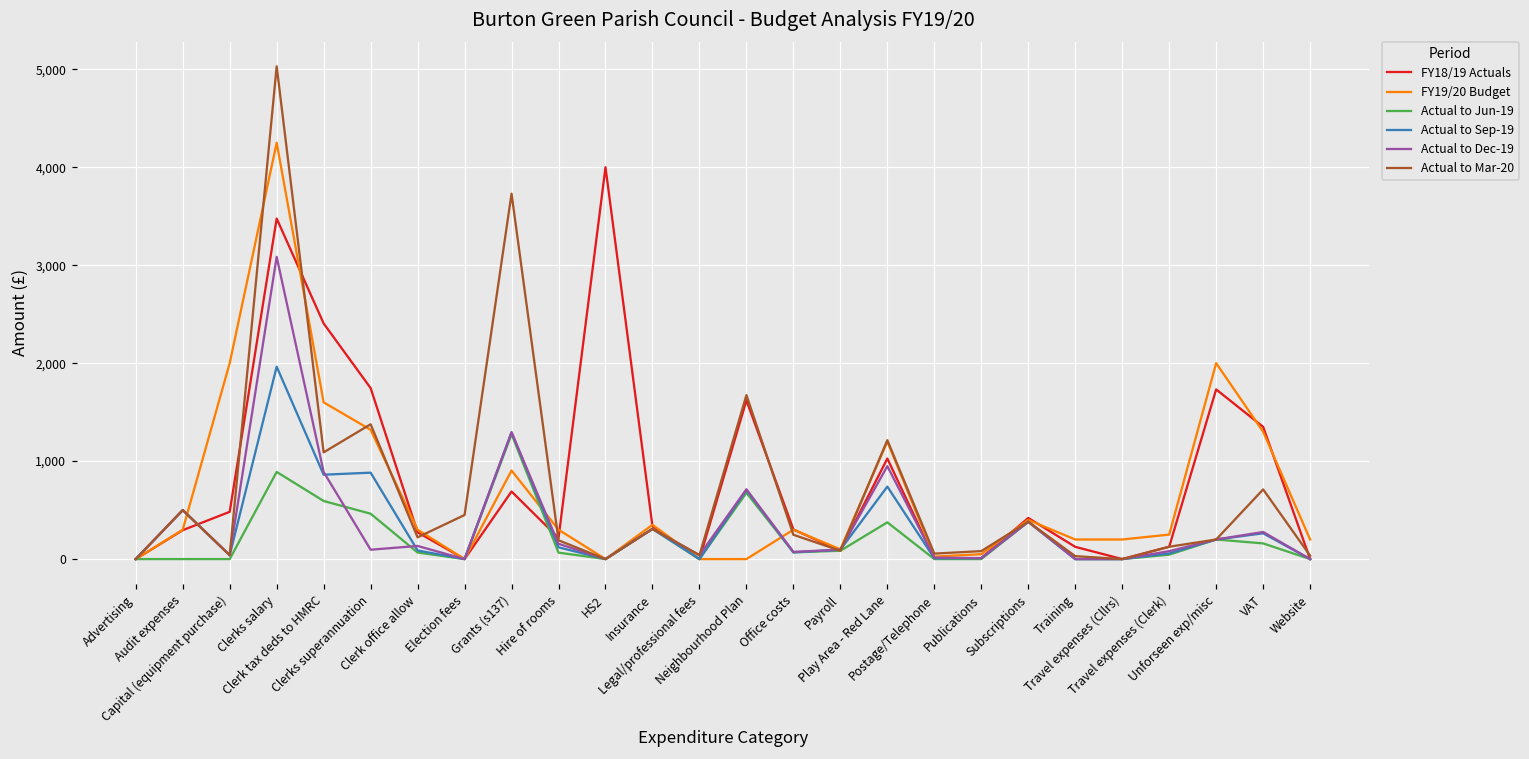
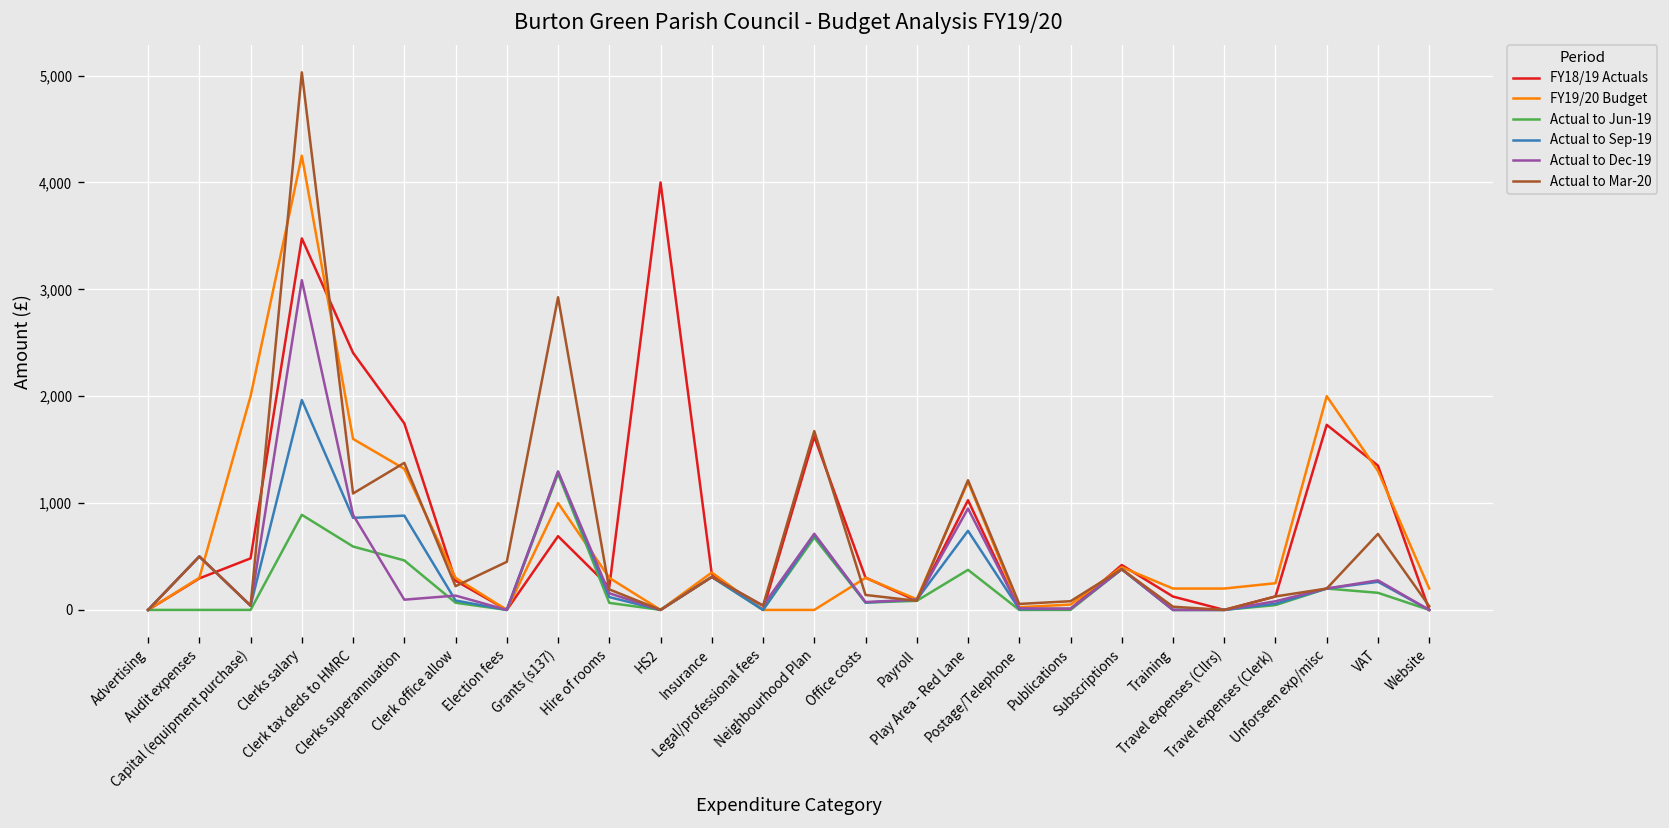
FY19/20 Budget, Grants (s137): 900 -> 1,000
Actual to Mar-20, Grants (s137): 3,700 -> 2,900
Actual to Mar-20, Office costs: 200 -> 100
